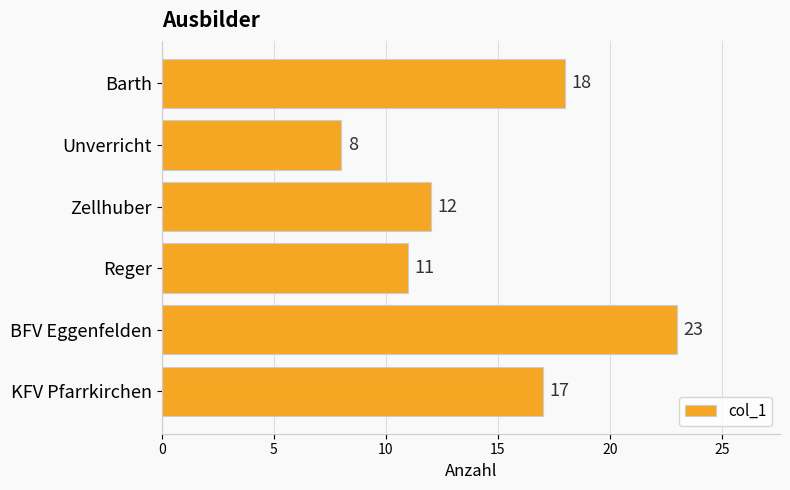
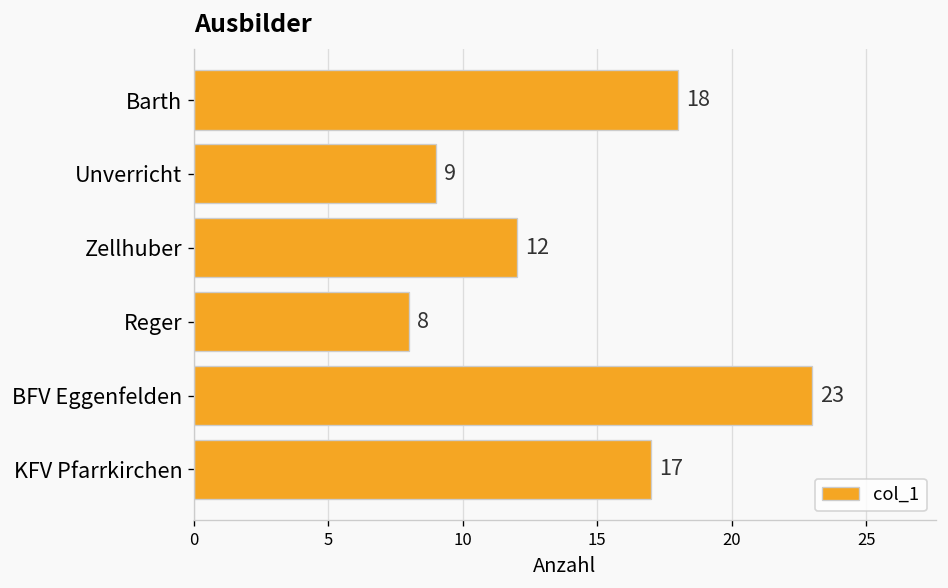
Unverricht: 8 -> 9
Reger: 11 -> 8
